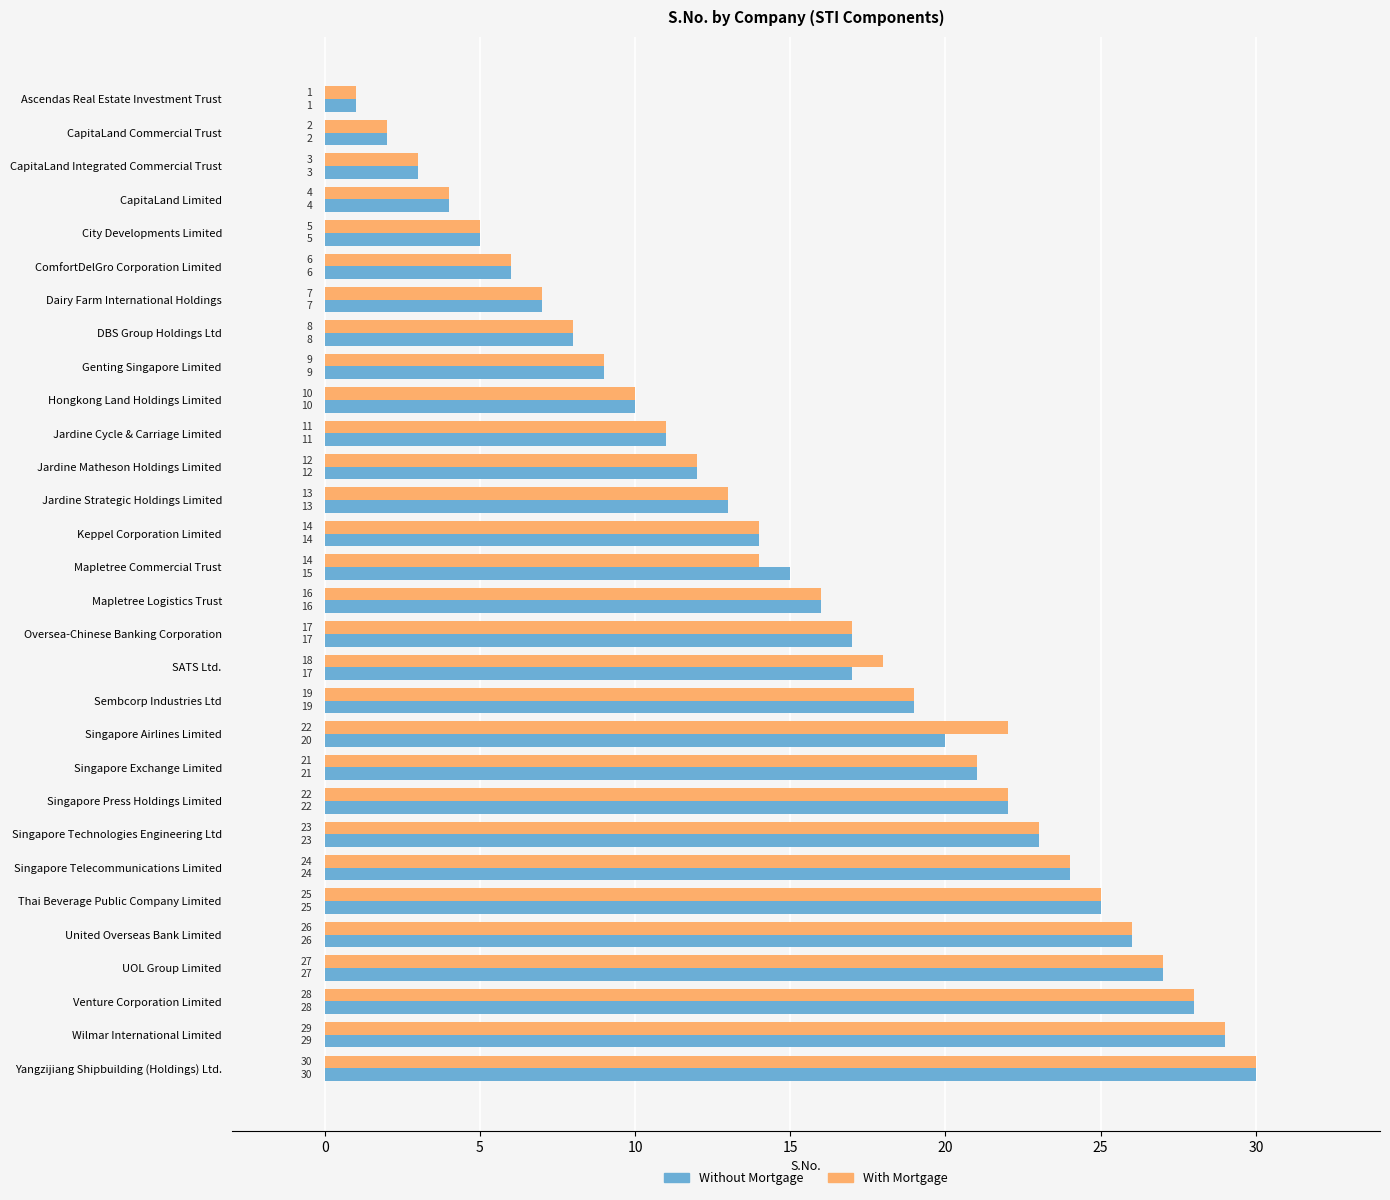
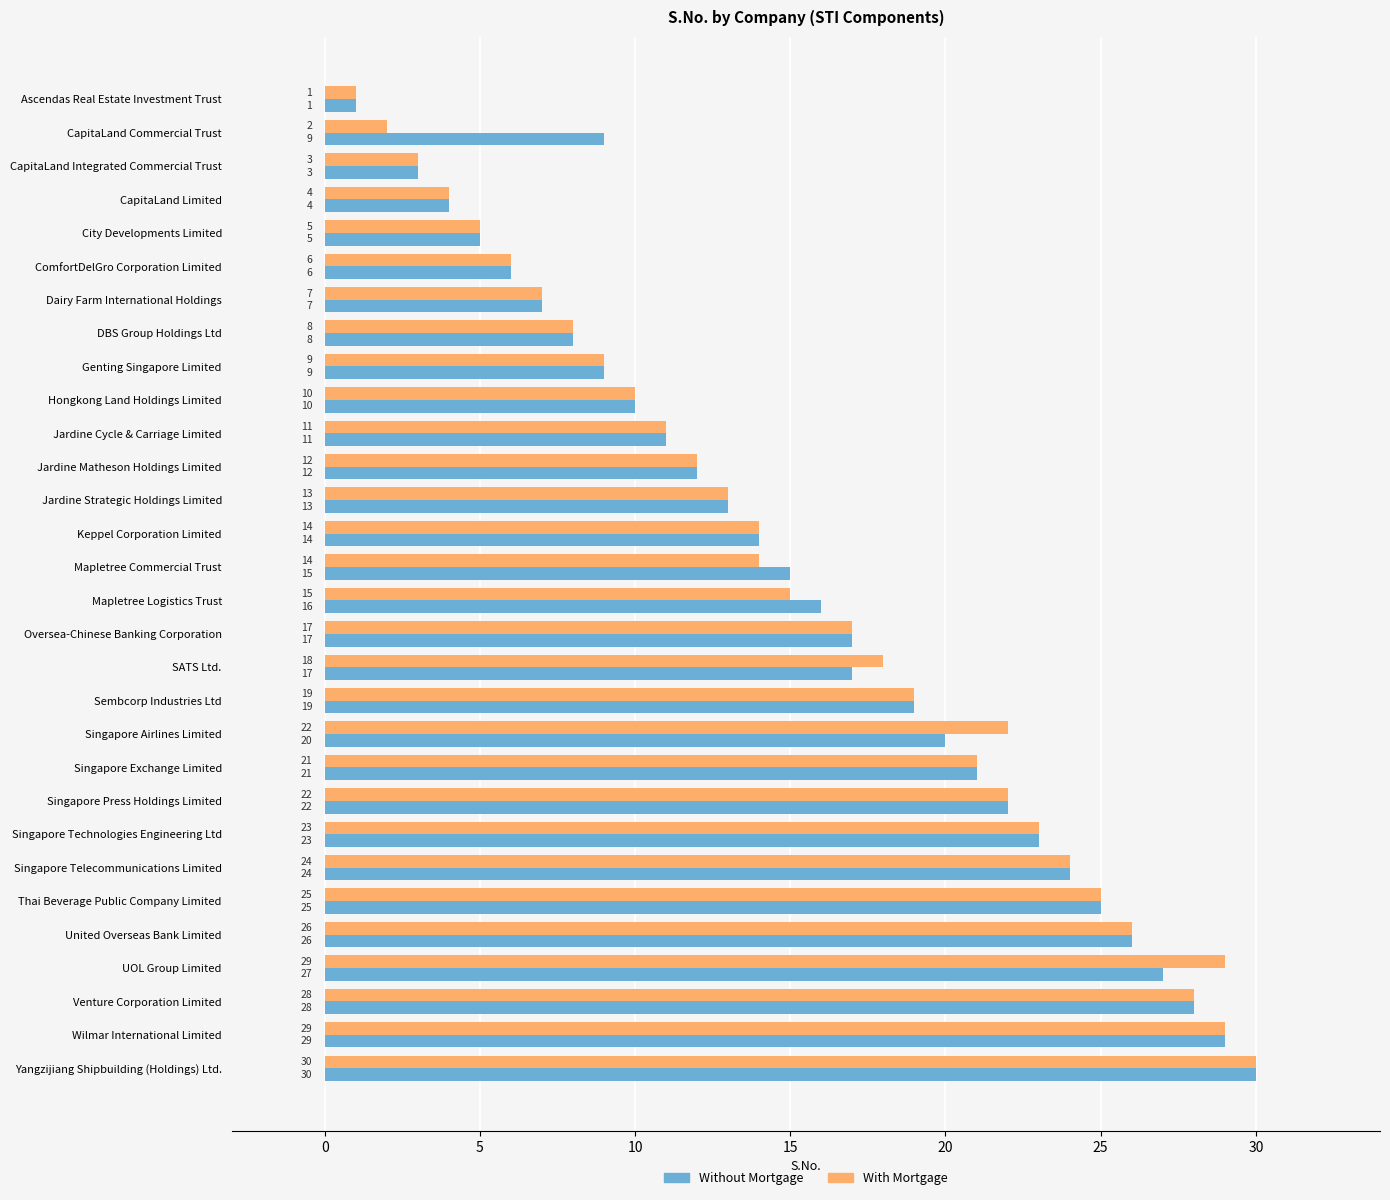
Without Mortgage, CapitaLand Commercial Trust: 2 -> 9
With Mortgage, Mapletree Logistics Trust: 16 -> 15
With Mortgage, UOL Group Limited: 27 -> 29
